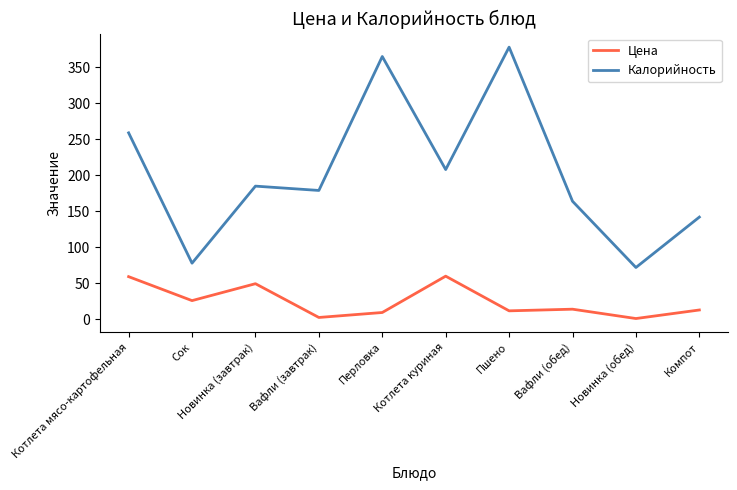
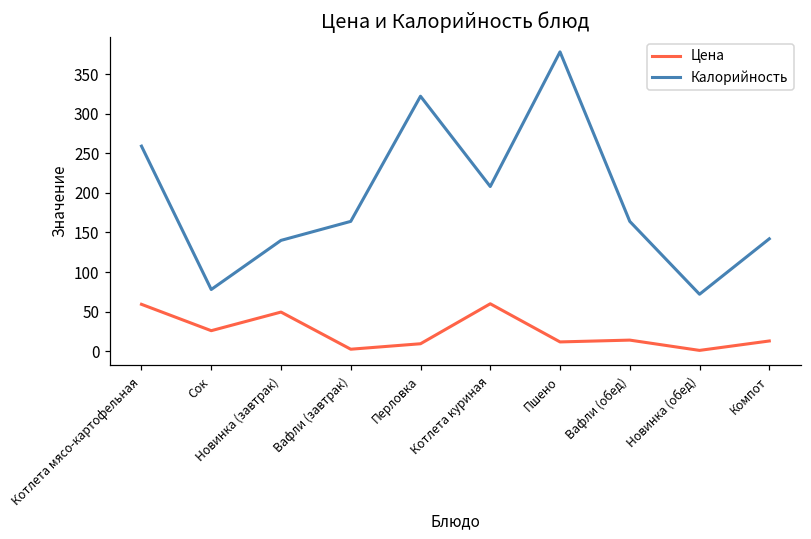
Калорийность, Новинка (завтрак): 190 -> 140
Калорийность, Вафли (завтрак): 180 -> 160
Калорийность, Перловка: 370 -> 320
